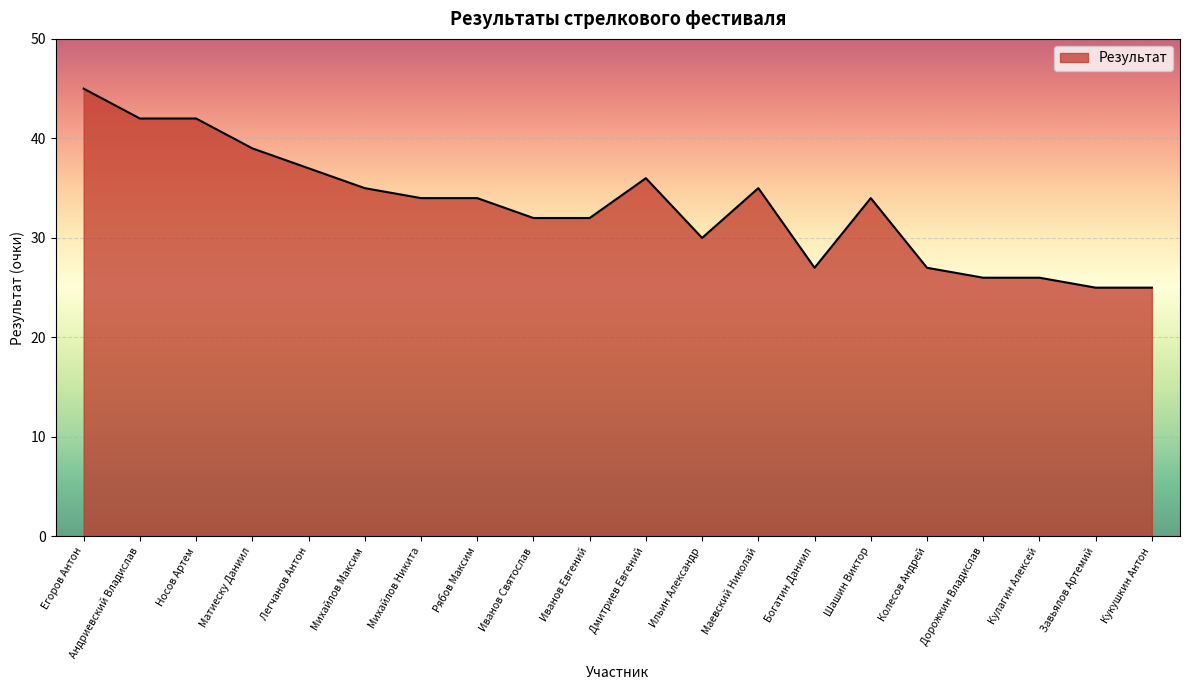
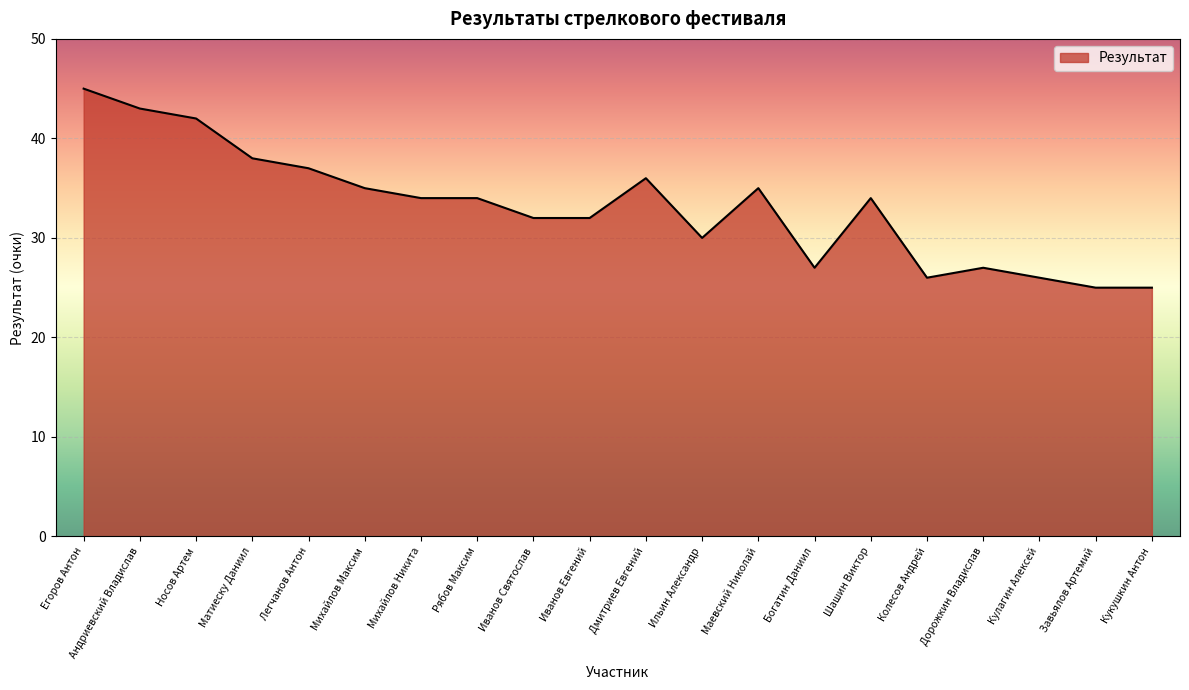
Андриевский Владислав: 42 -> 43
Матиеску Даниил: 39 -> 38
Колесов Андрей: 27 -> 26
Дорожкин Владислав: 26 -> 27
